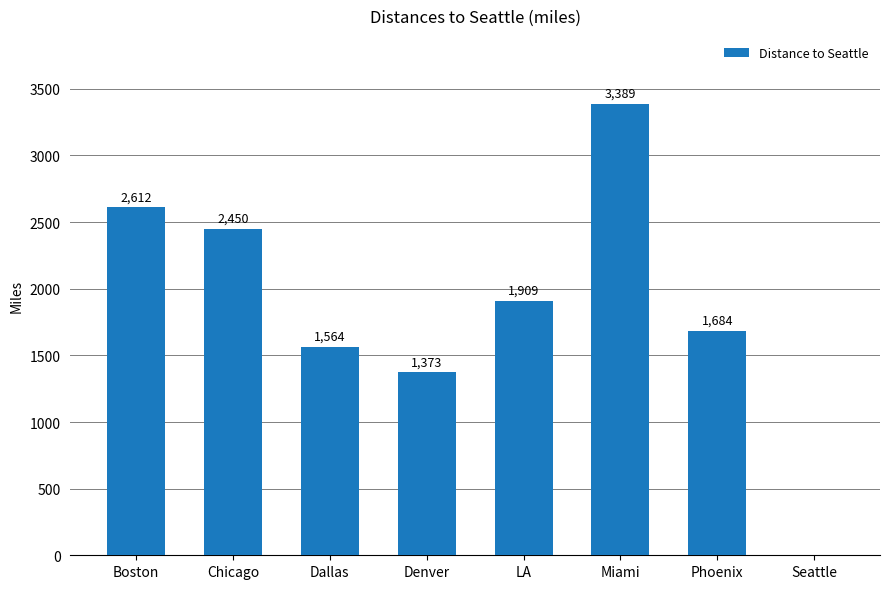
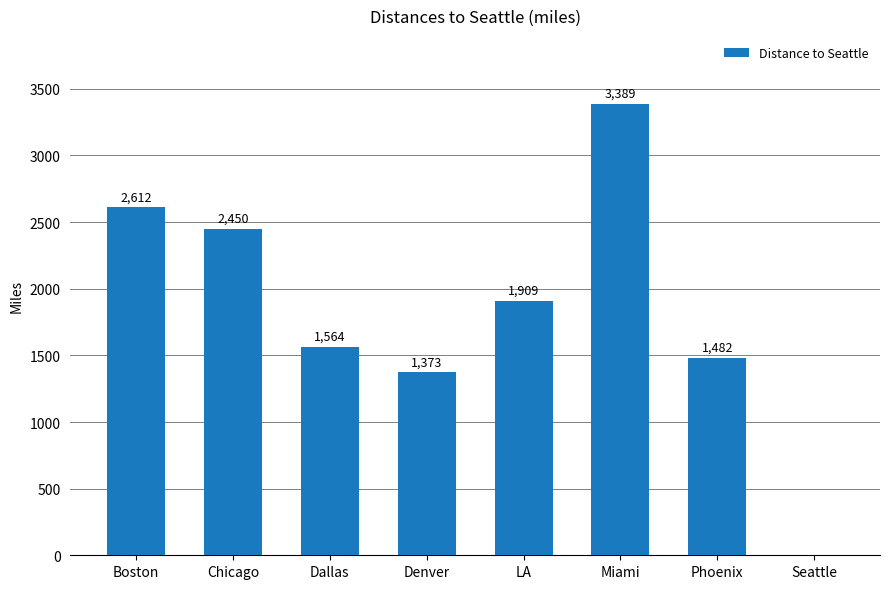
Phoenix: 1,684 -> 1,482
